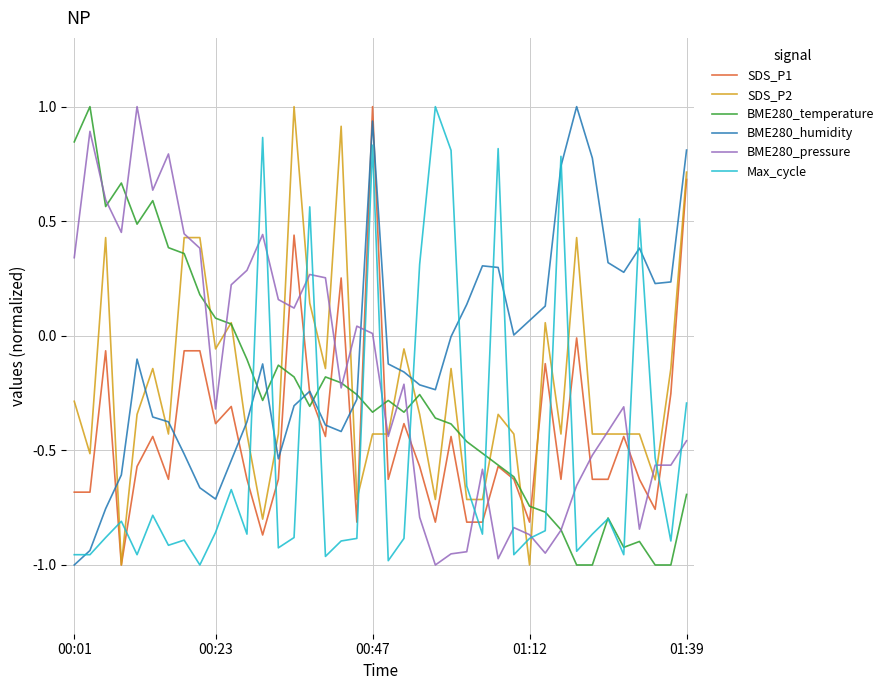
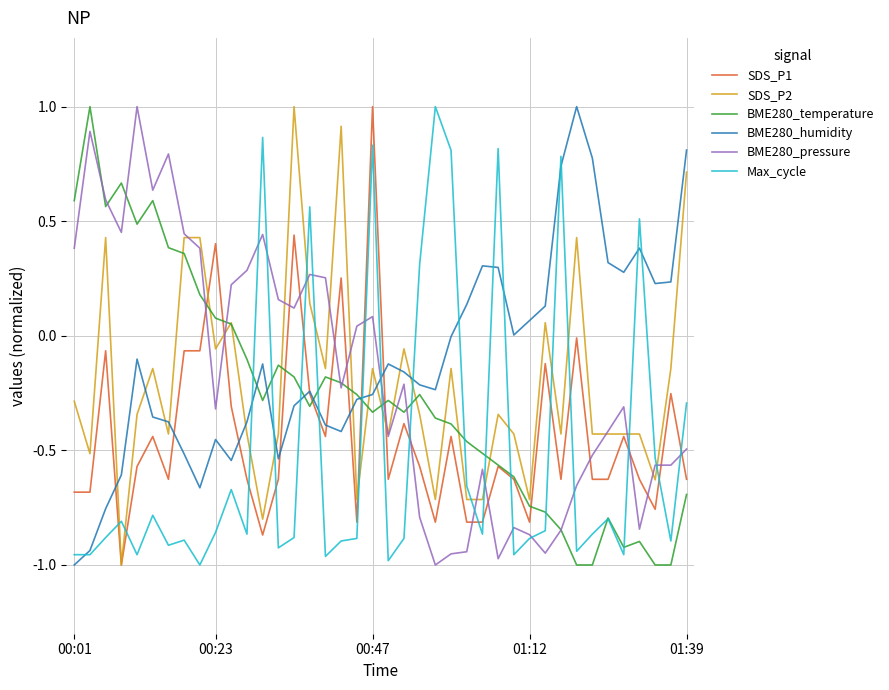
BME280_temperature, 00:01: 0.85 -> 0.59
BME280_pressure, 00:01: 0.34 -> 0.38
SDS_P1, 00:23: -0.38 -> 0.40
BME280_humidity, 00:23: -0.71 -> -0.45
SDS_P2, 00:47: -0.43 -> -0.14
BME280_humidity, 00:47: 0.94 -> -0.26
BME280_pressure, 00:47: 0.01 -> 0.08
SDS_P2, 01:12: -1.00 -> -0.71
SDS_P1, 01:39: 0.68 -> -0.63
BME280_pressure, 01:39: -0.46 -> -0.49
